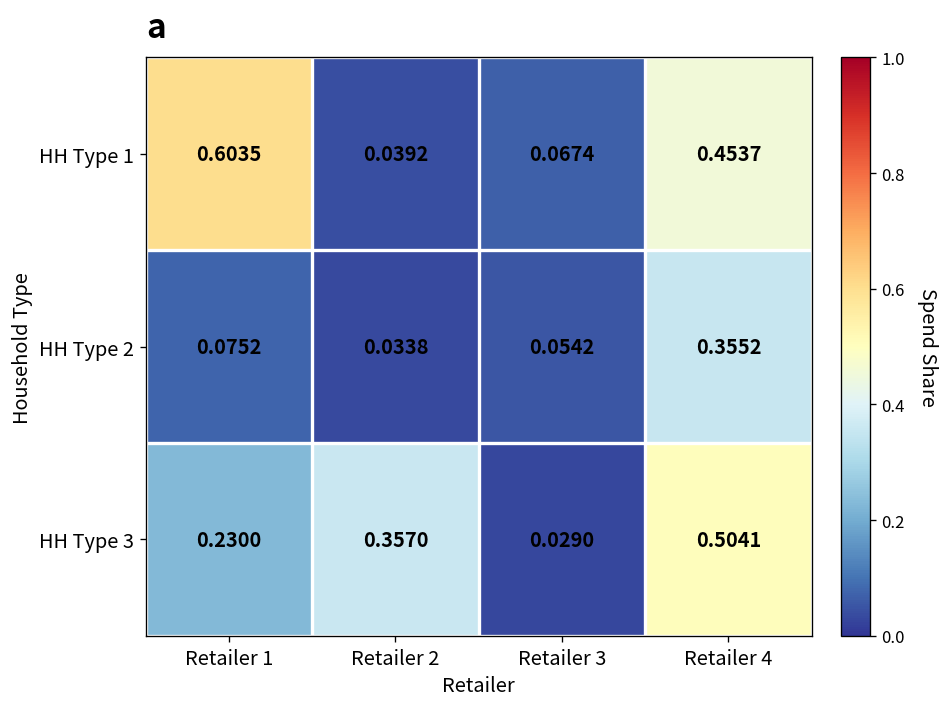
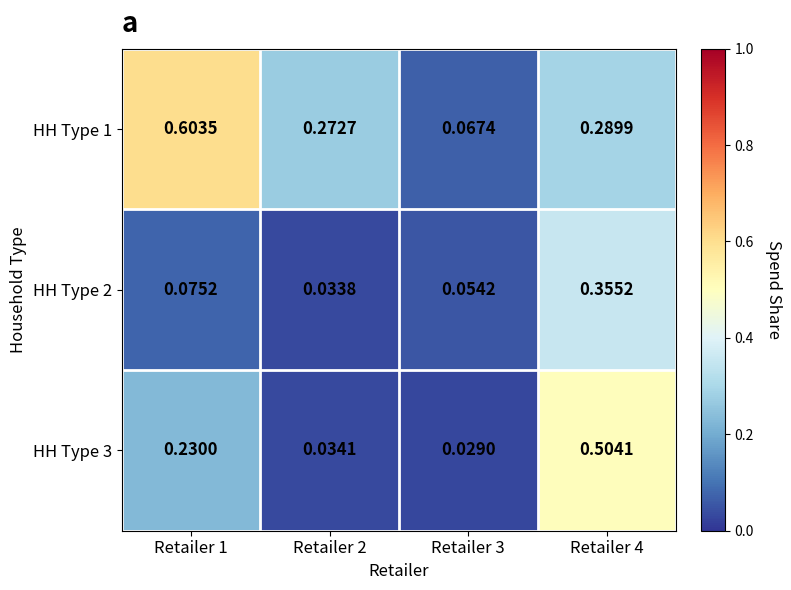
HH Type 1, Retailer 2: 0.0392 -> 0.2727
HH Type 1, Retailer 4: 0.4537 -> 0.2899
HH Type 3, Retailer 2: 0.3570 -> 0.0341
